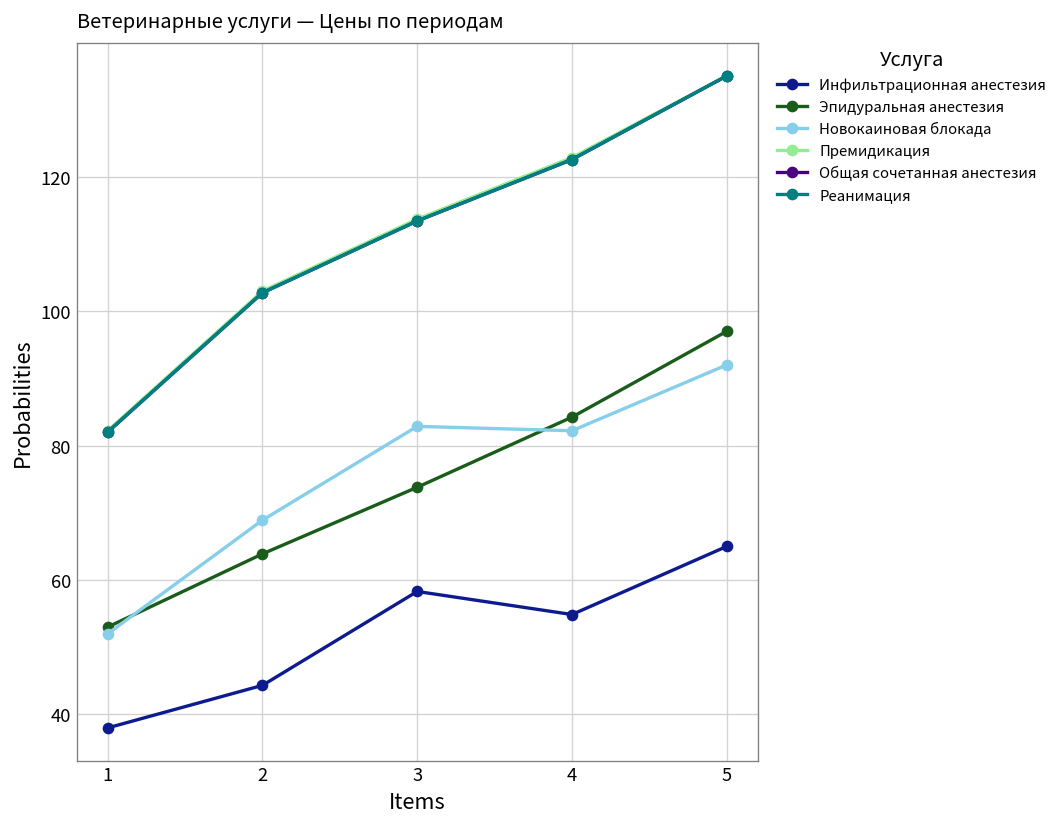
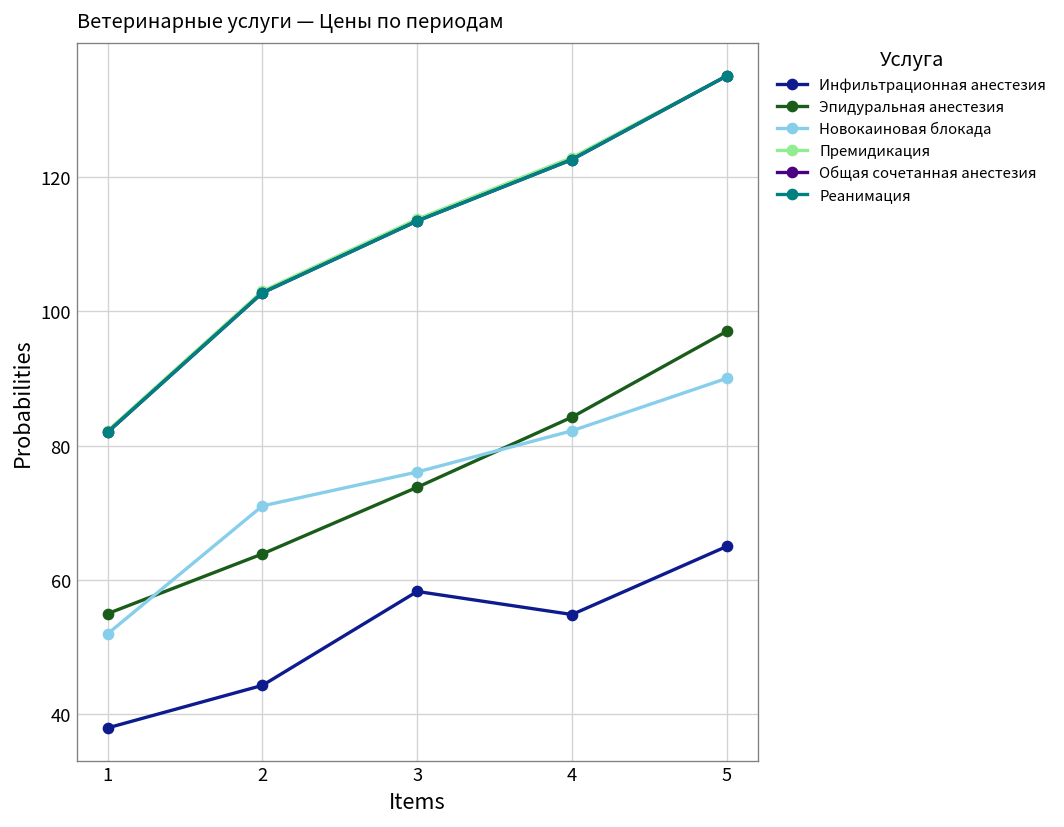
Эпидуральная анестезия, 1: 53 -> 55
Новокаиновая блокада, 2: 69 -> 71
Новокаиновая блокада, 3: 83 -> 76
Новокаиновая блокада, 5: 92 -> 90
